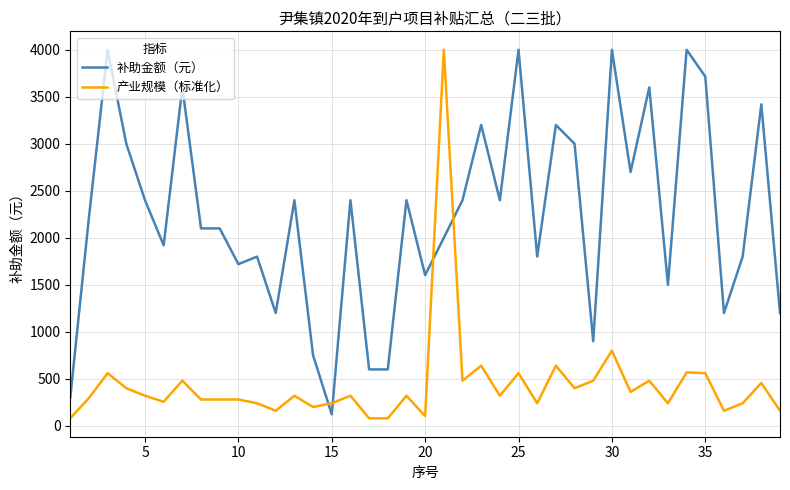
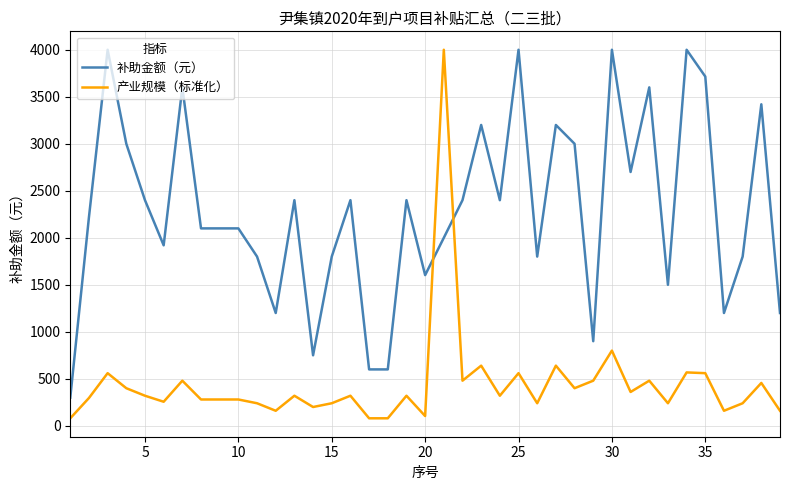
补助金额（元）, 10: 1700 -> 2100
补助金额（元）, 15: 100 -> 1800
